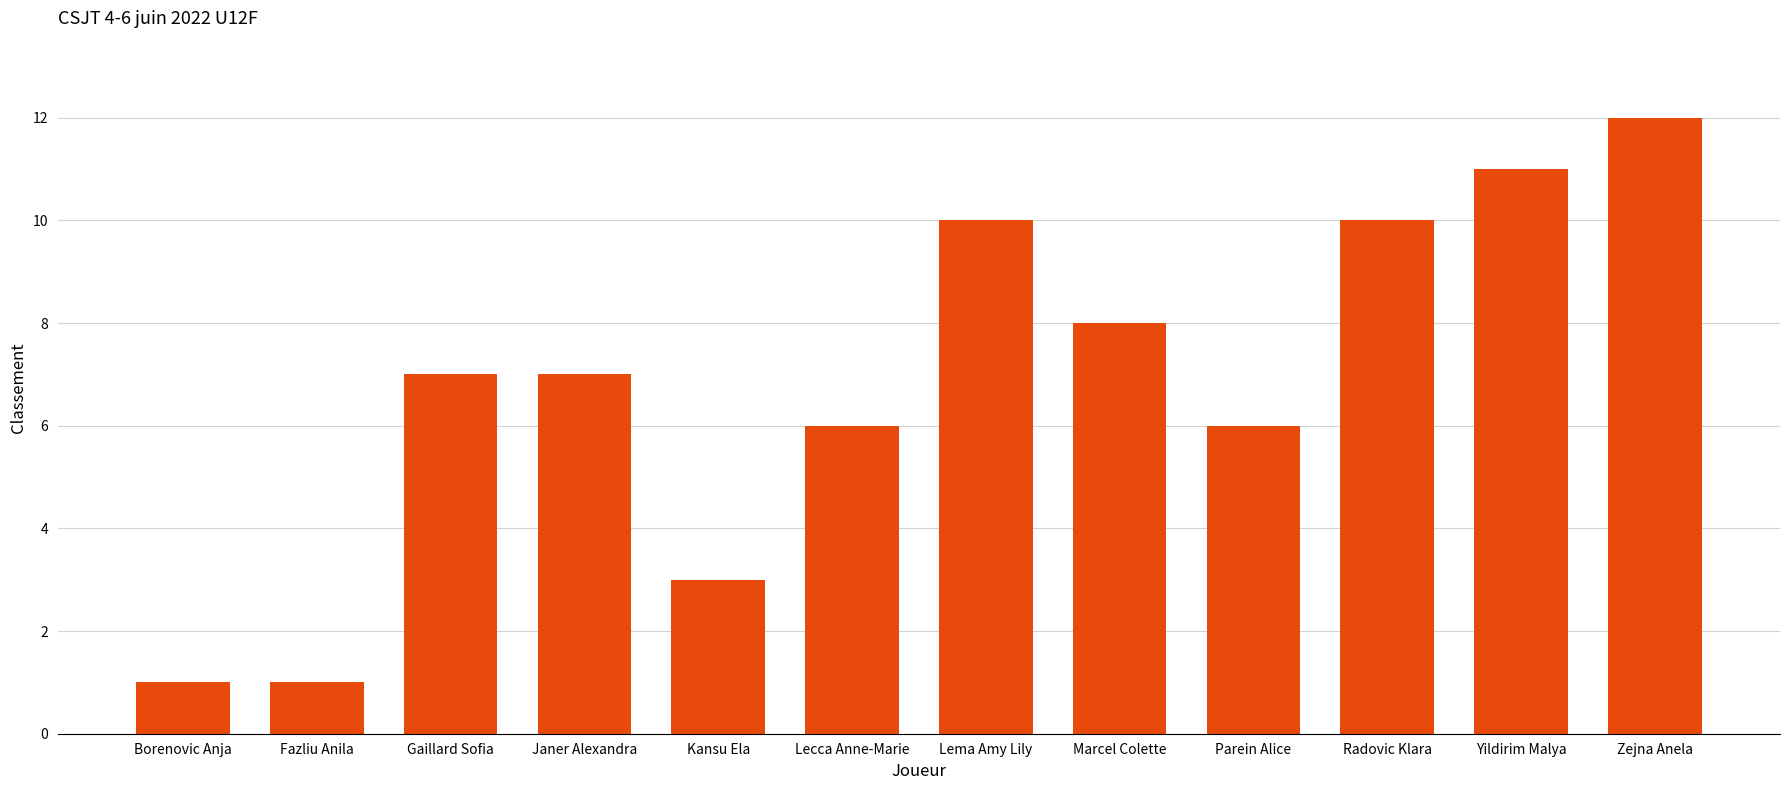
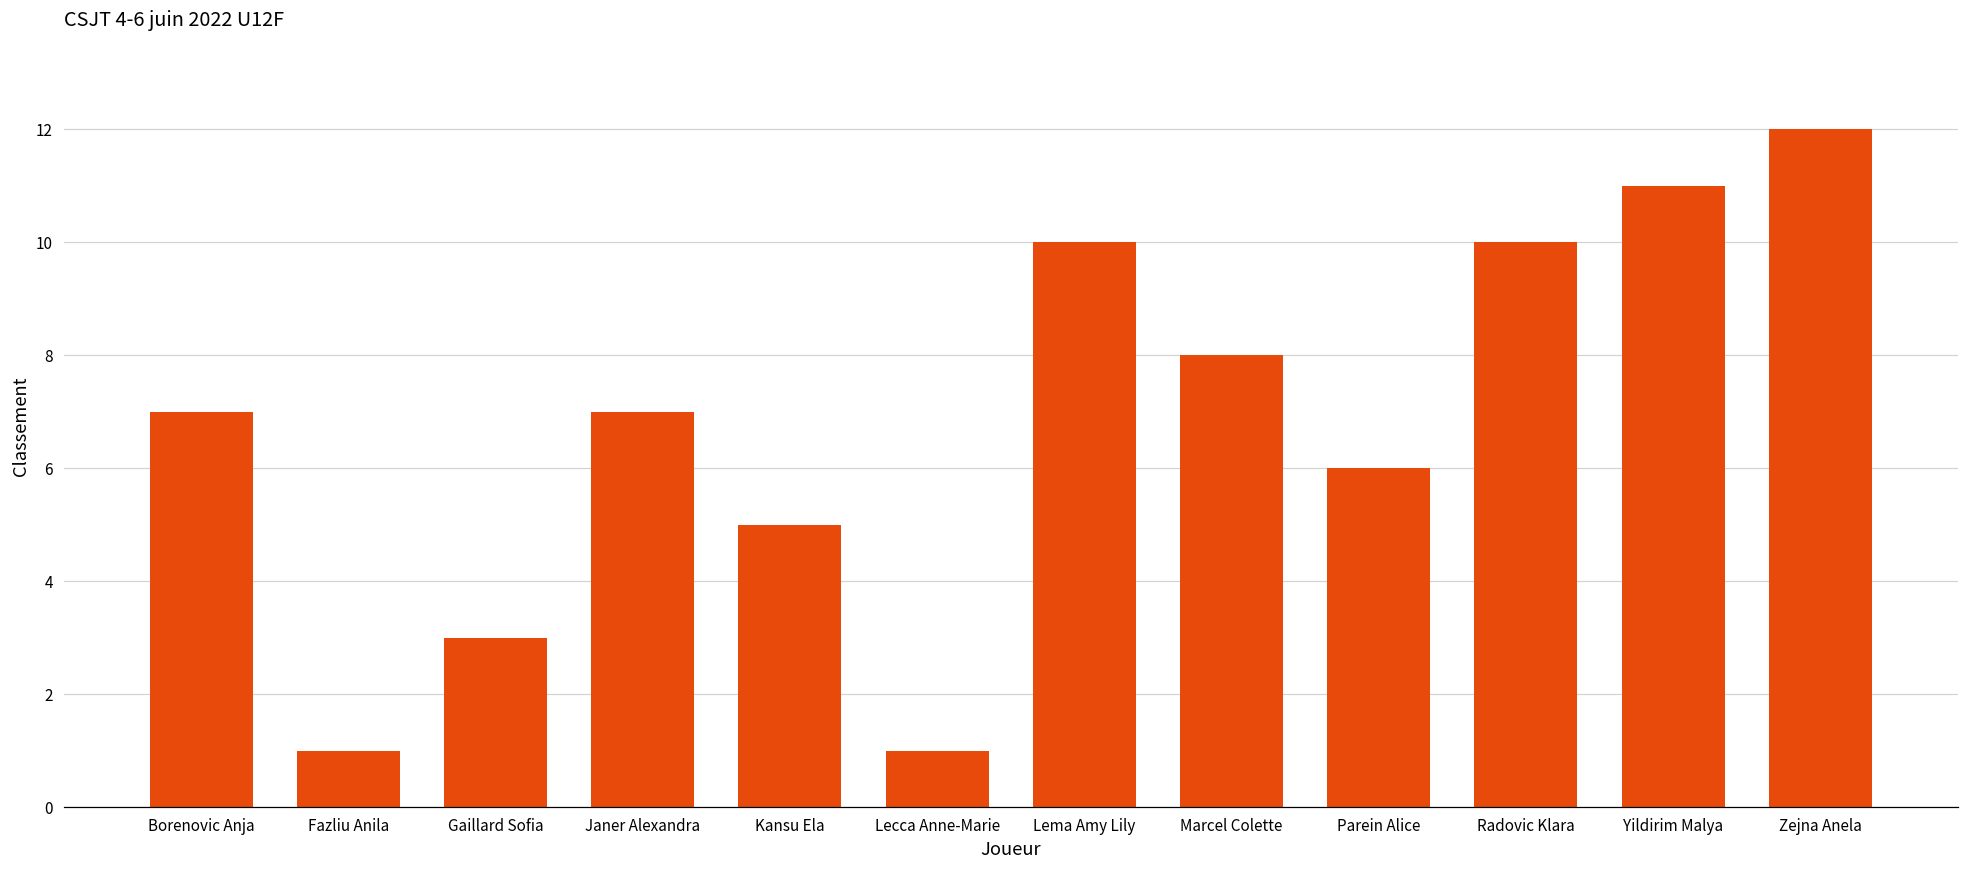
Borenovic Anja: 1 -> 7
Gaillard Sofia: 7 -> 3
Kansu Ela: 3 -> 5
Lecca Anne-Marie: 6 -> 1
